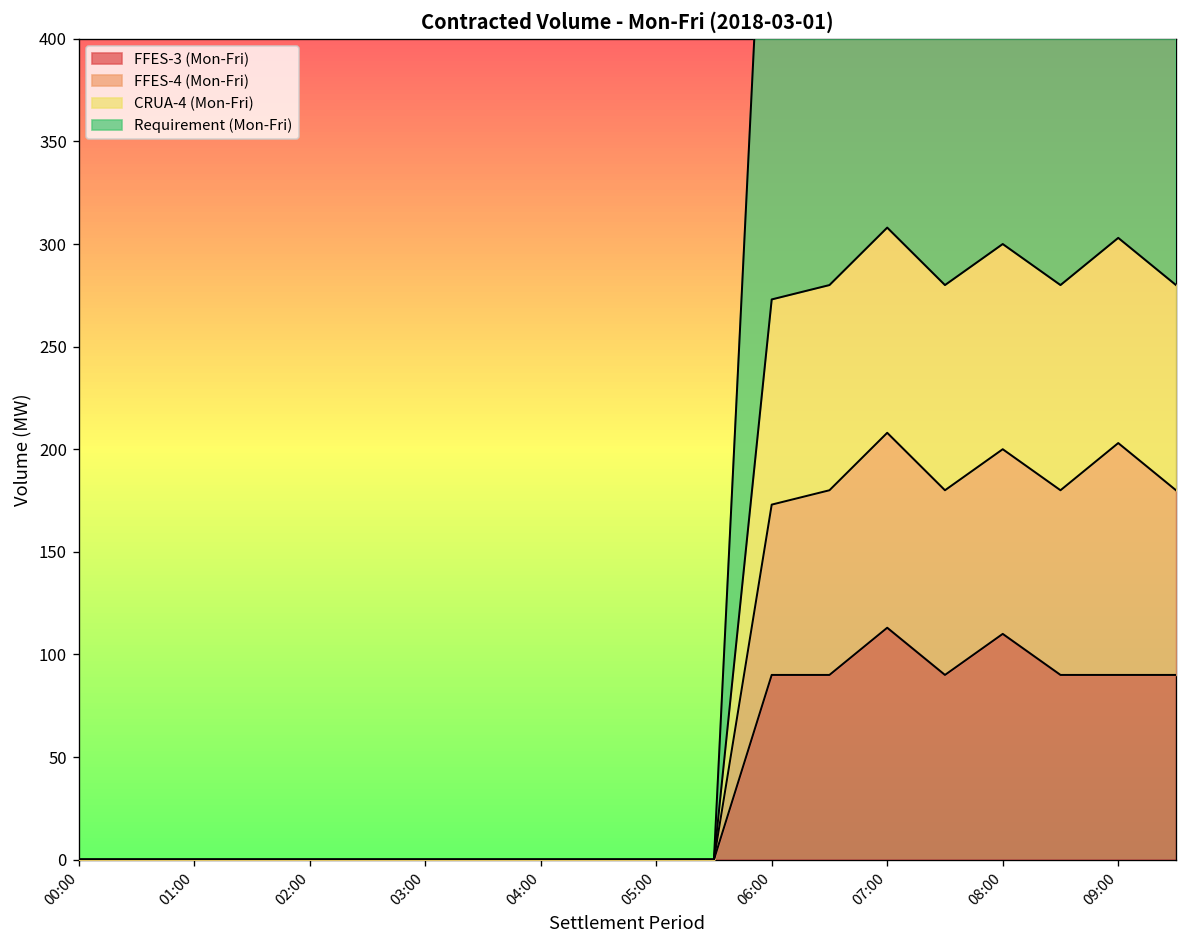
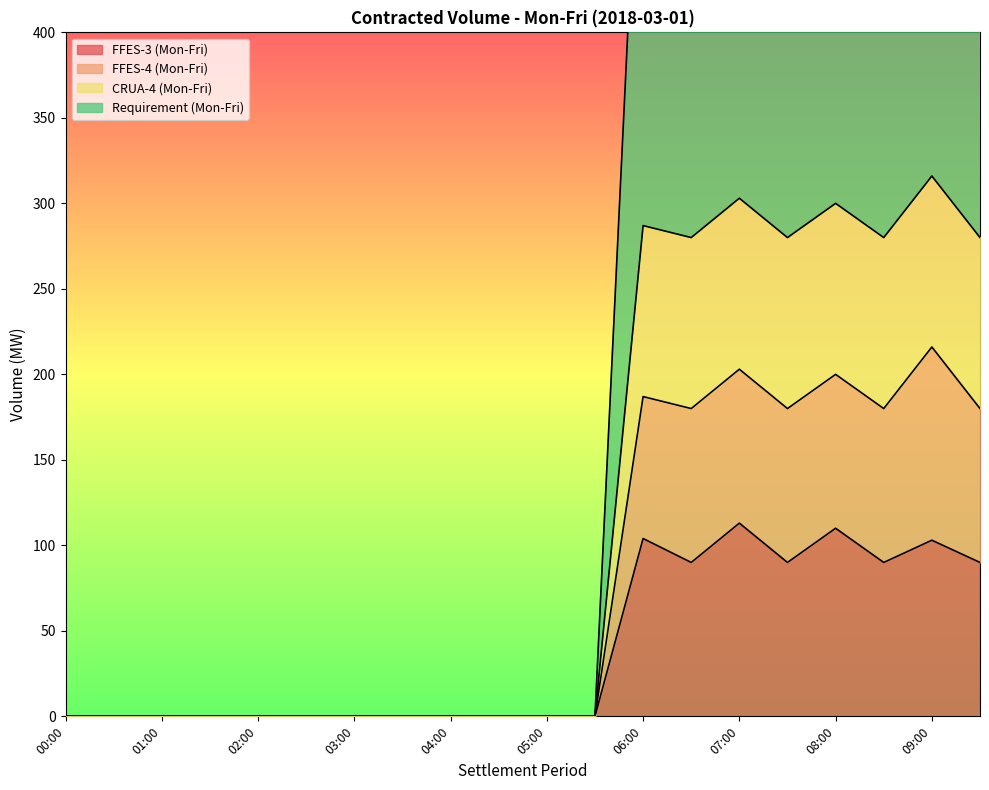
FFES-3 (Mon-Fri), 06:00: 90 -> 104
FFES-4 (Mon-Fri), 07:00: 95 -> 90
FFES-3 (Mon-Fri), 09:00: 90 -> 103
